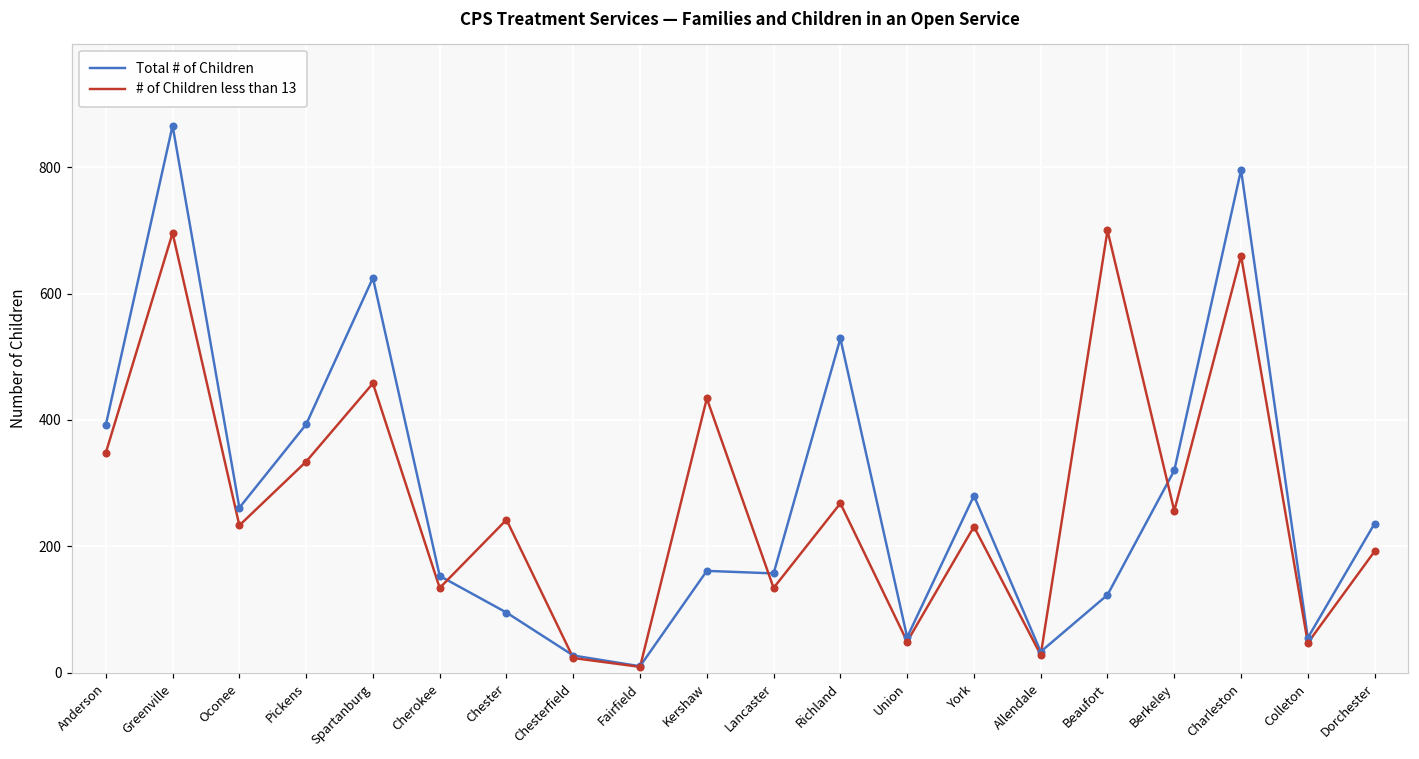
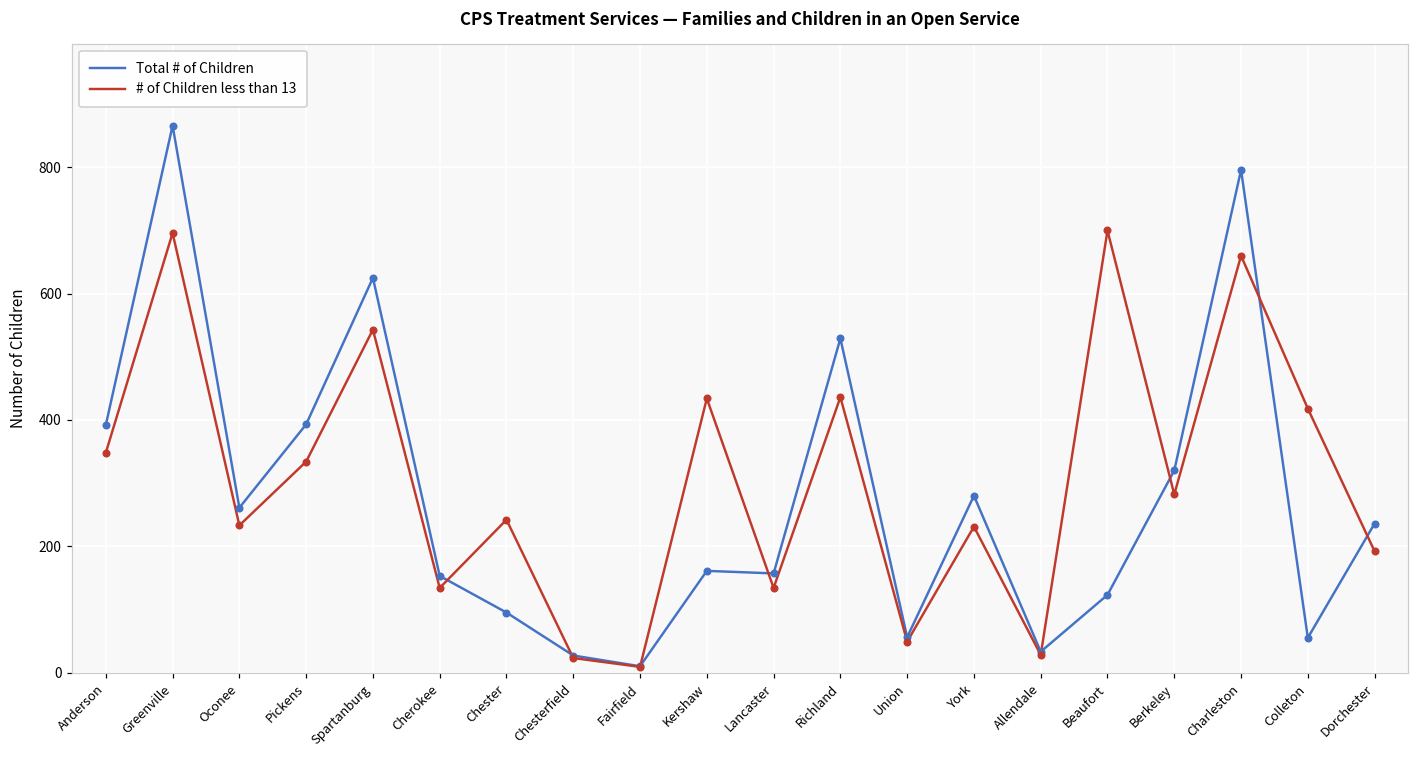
# of Children less than 13, Spartanburg: 460 -> 540
# of Children less than 13, Richland: 270 -> 440
# of Children less than 13, Berkeley: 260 -> 280
# of Children less than 13, Colleton: 50 -> 420
